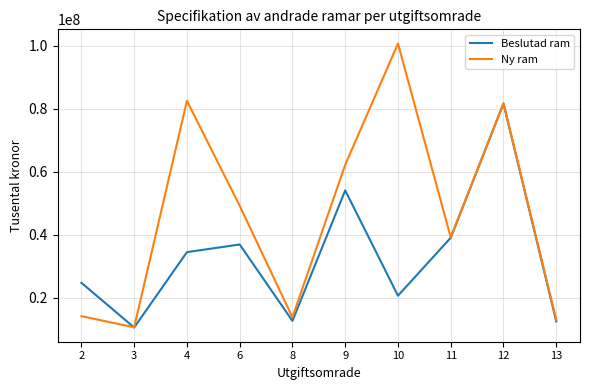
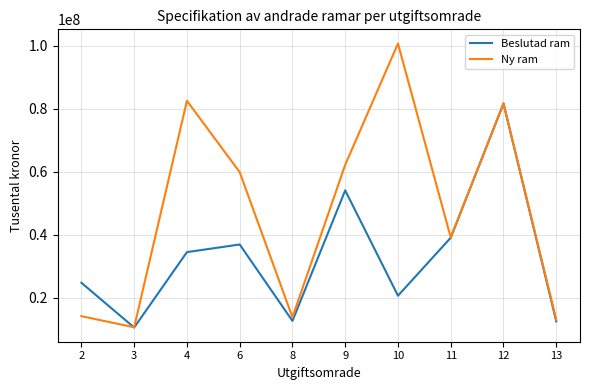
Ny ram, 6: 49000000 -> 60000000
